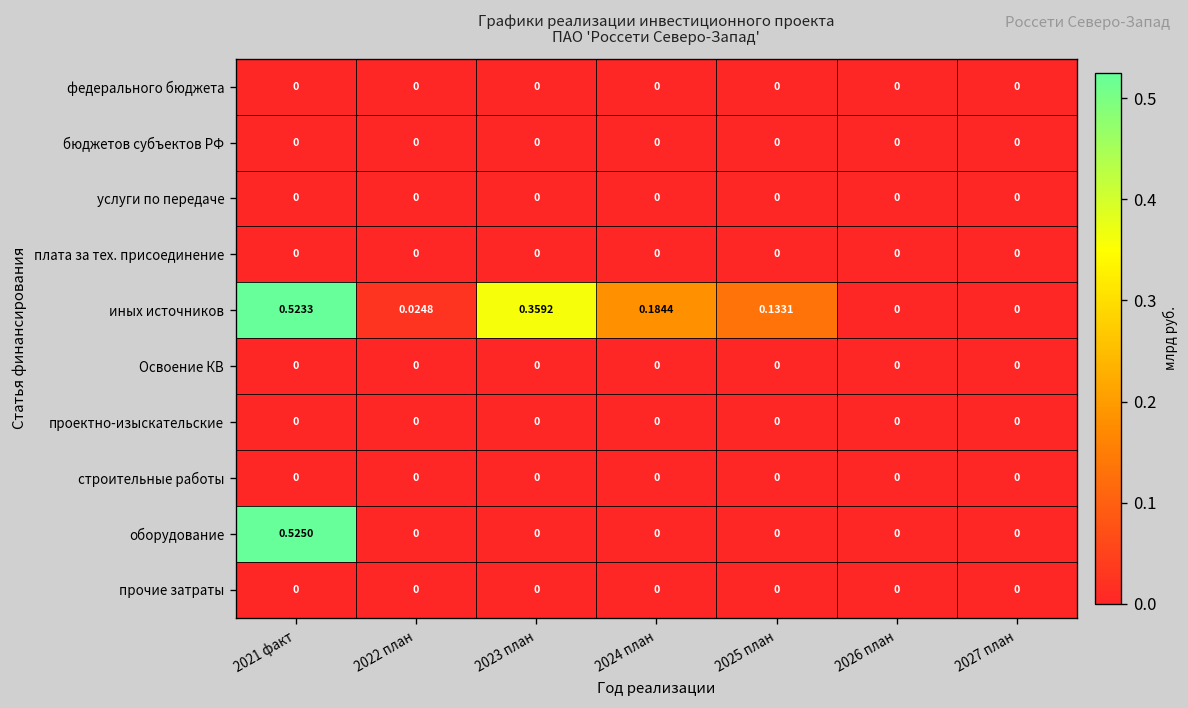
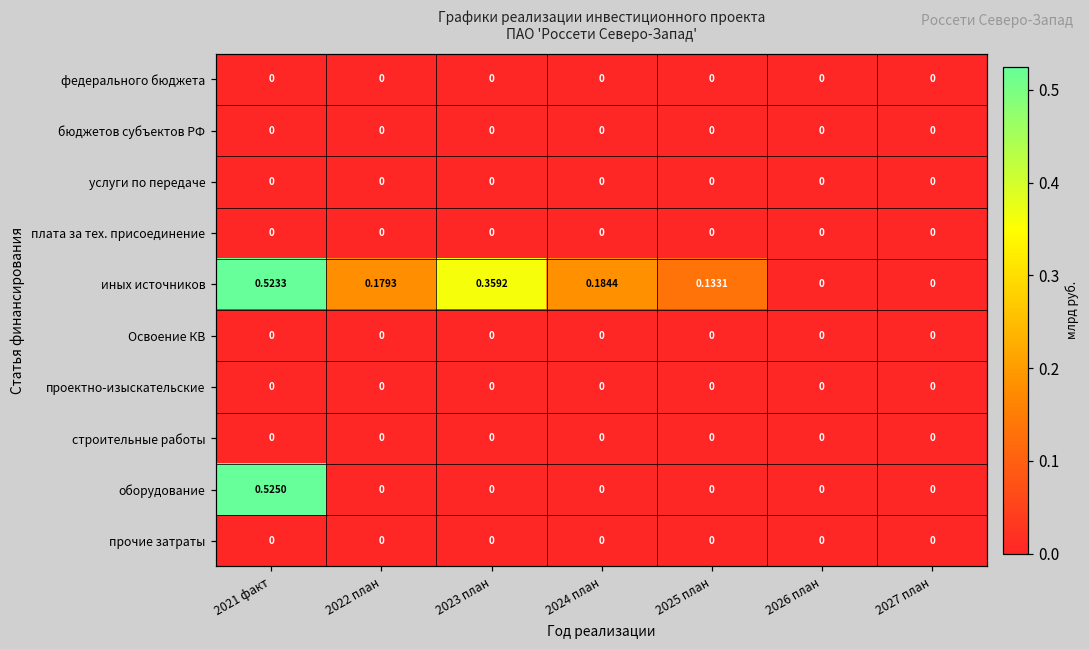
иных источников, 2022 план: 0.0248 -> 0.1793
